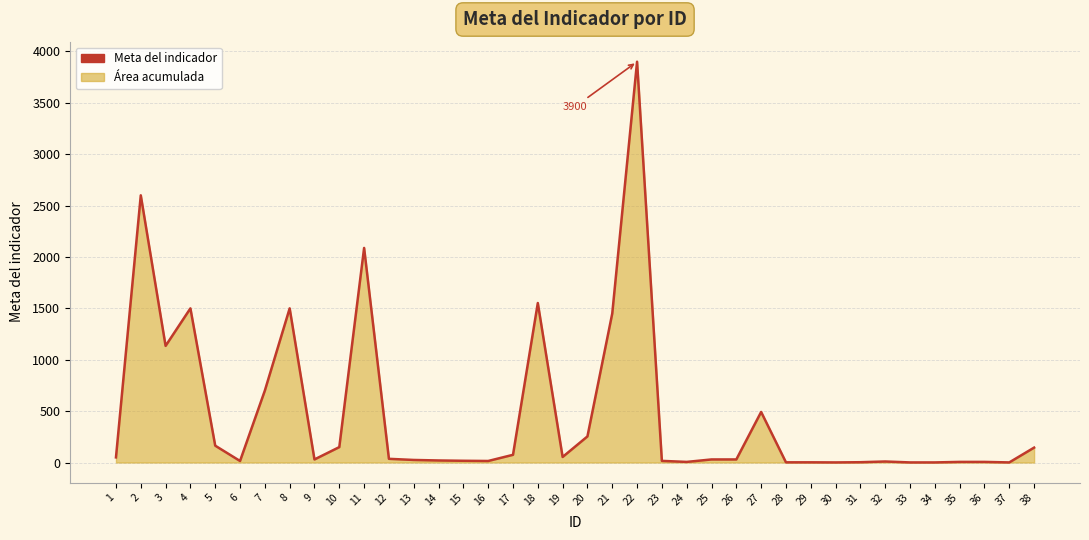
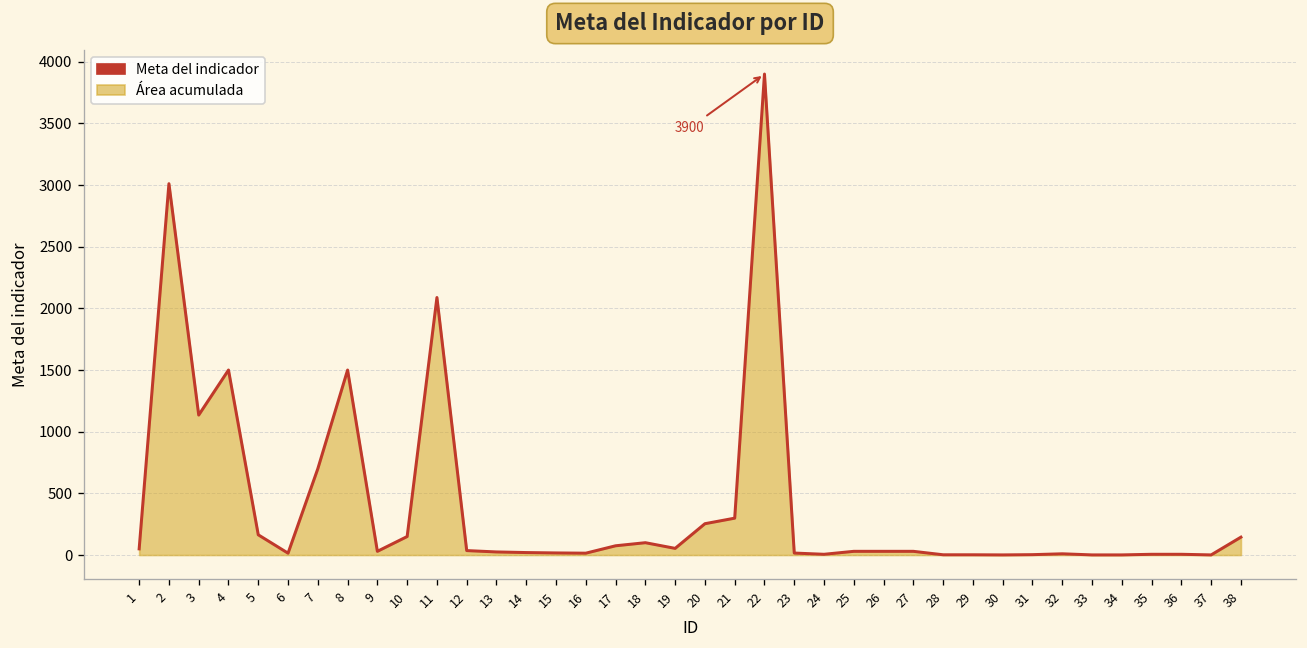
2: 2600 -> 3010
18: 1550 -> 100
21: 1450 -> 300
27: 490 -> 30
